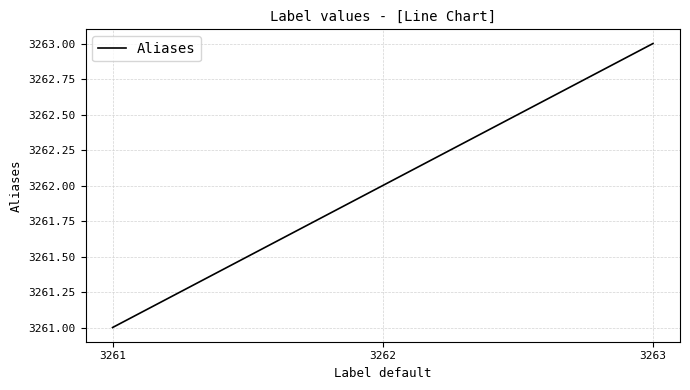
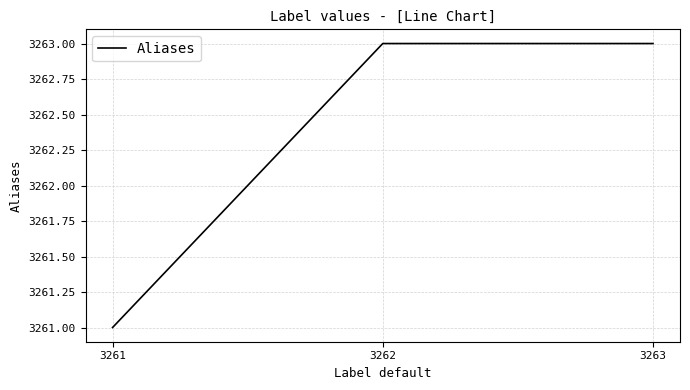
3262: 3262 -> 3263
